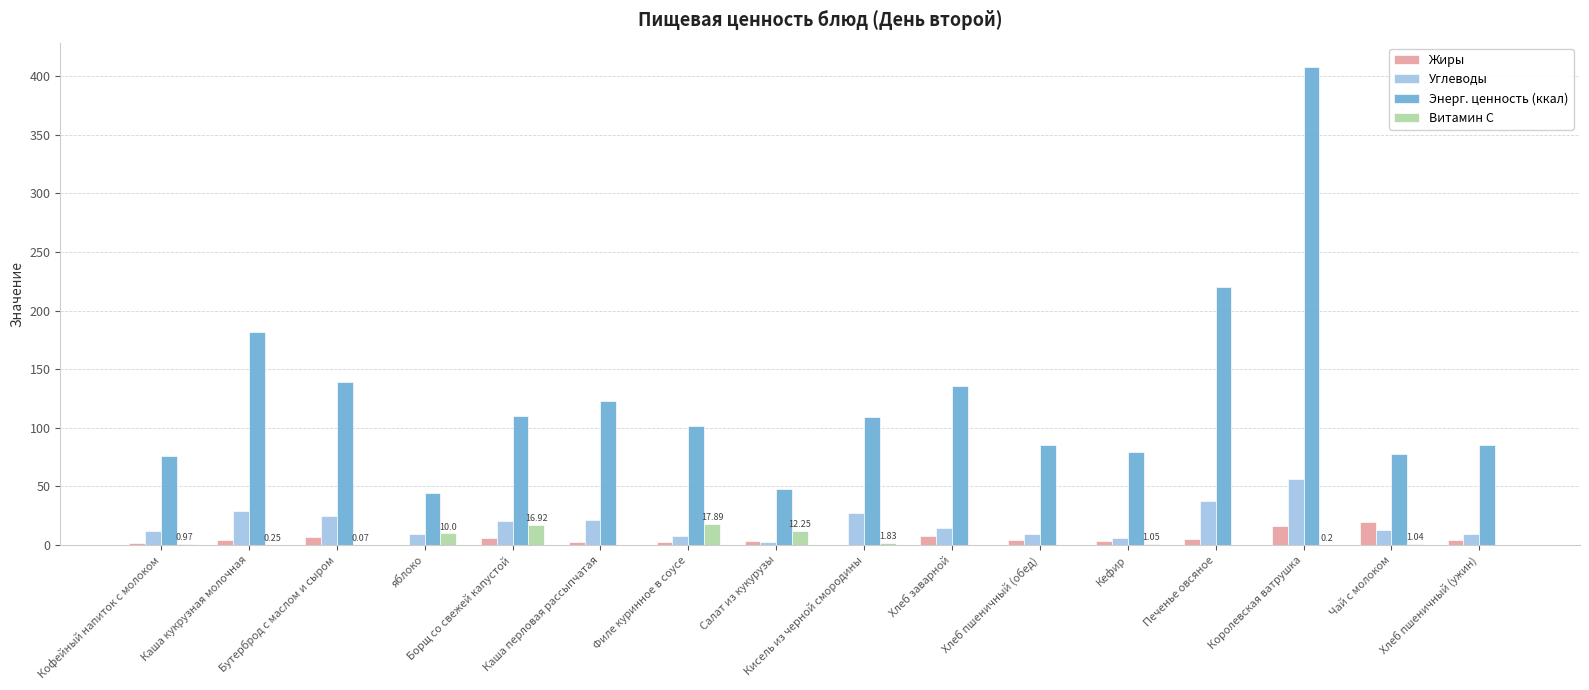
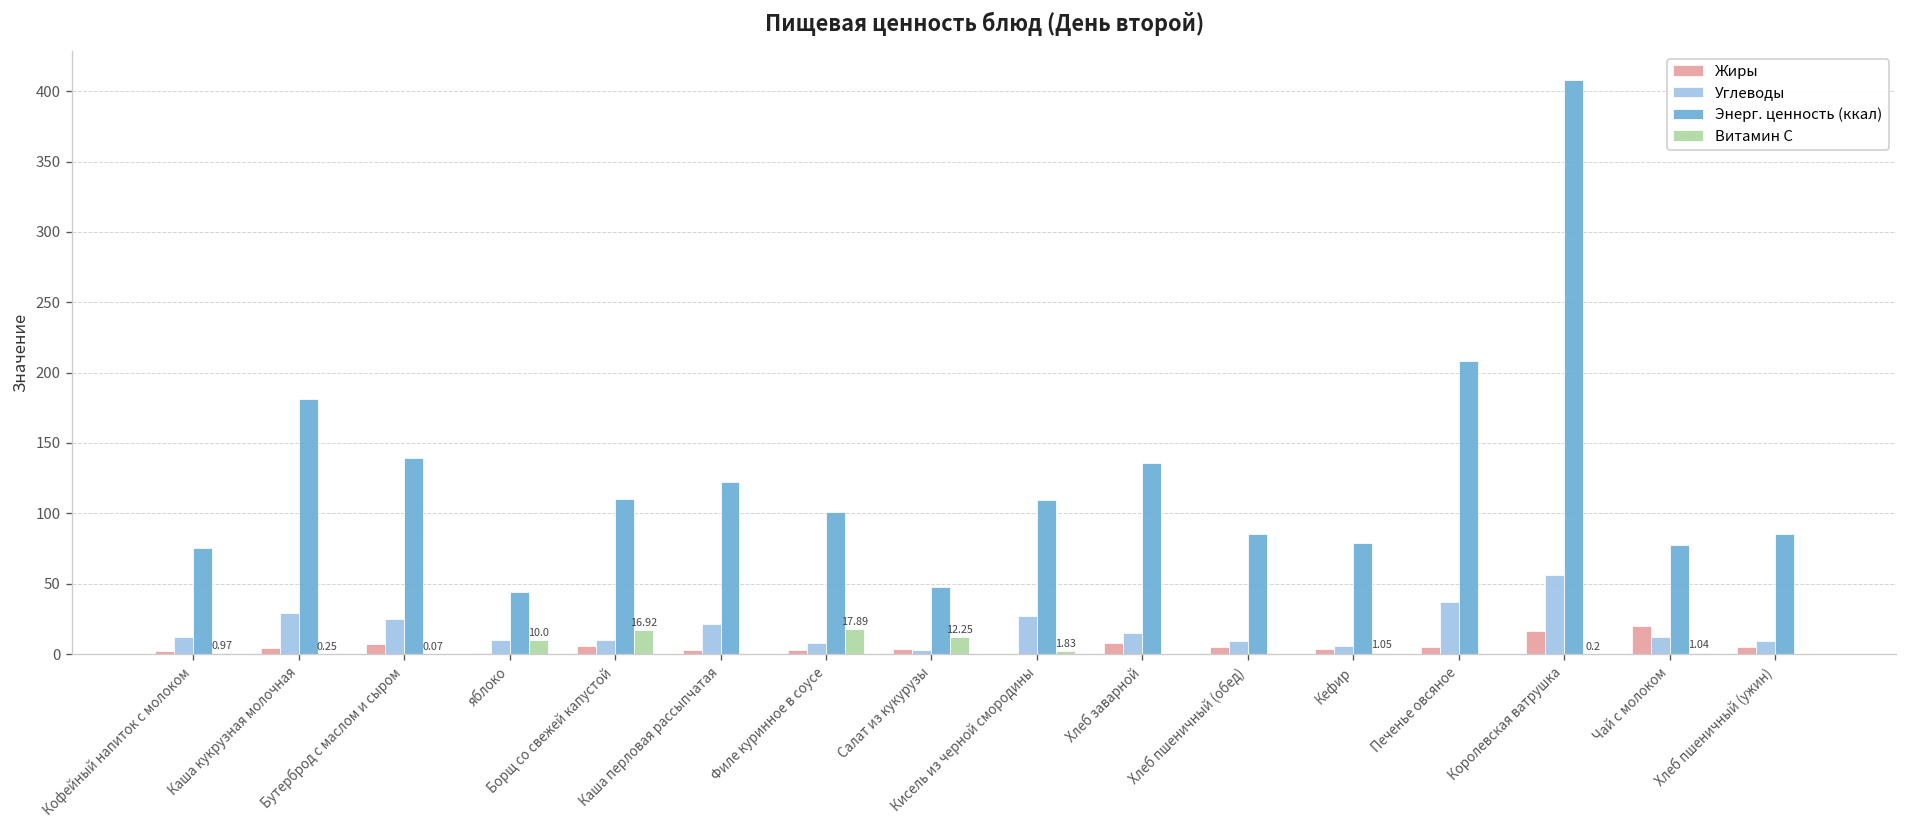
Углеводы, Борщ со свежей капустой: 21 -> 10
Энерг. ценность (ккал), Печенье овсяное: 220 -> 209
